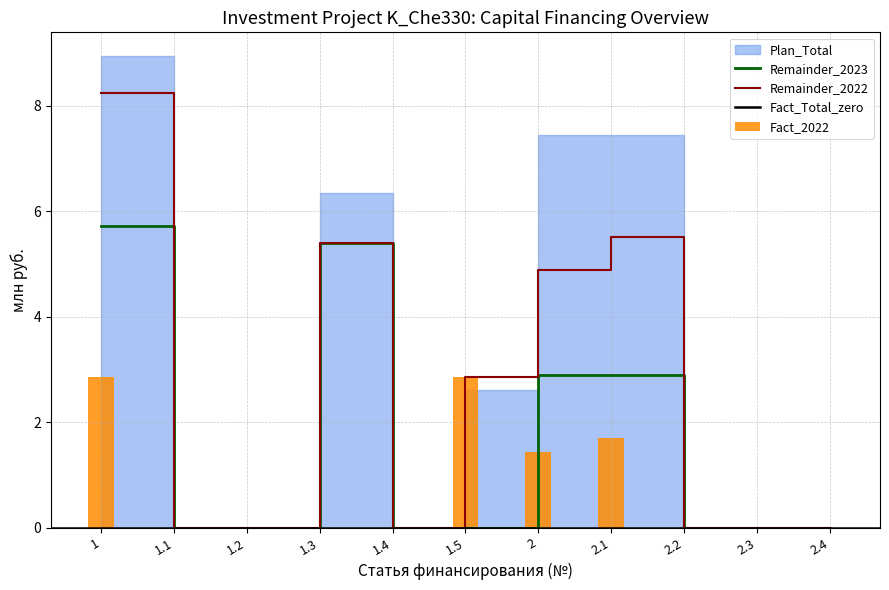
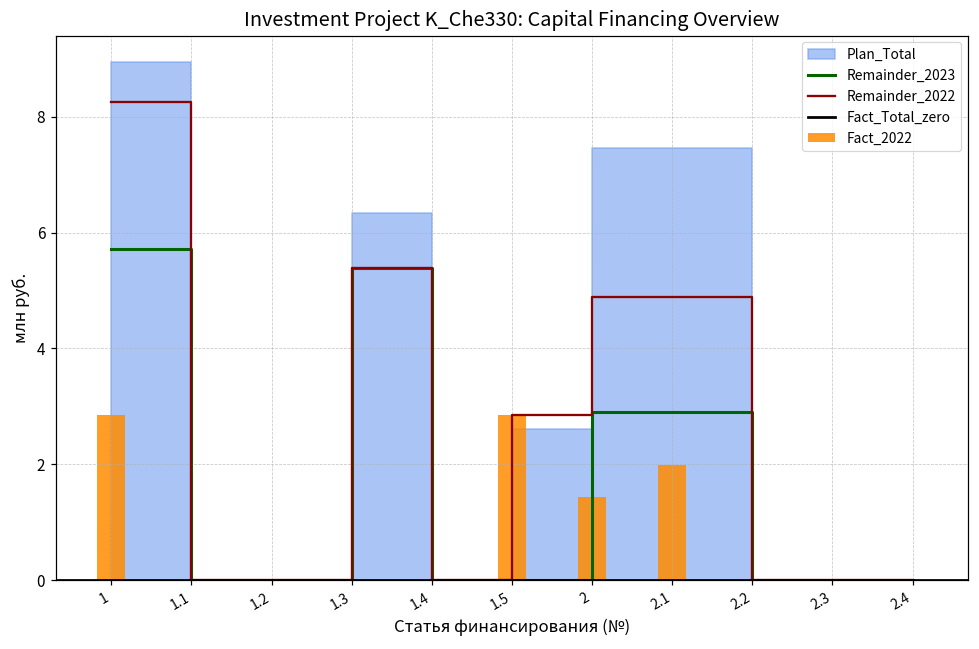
Fact_2022, 2.1: 1.7 -> 2.0
Remainder_2022, 2.1: 5.5 -> 4.9
